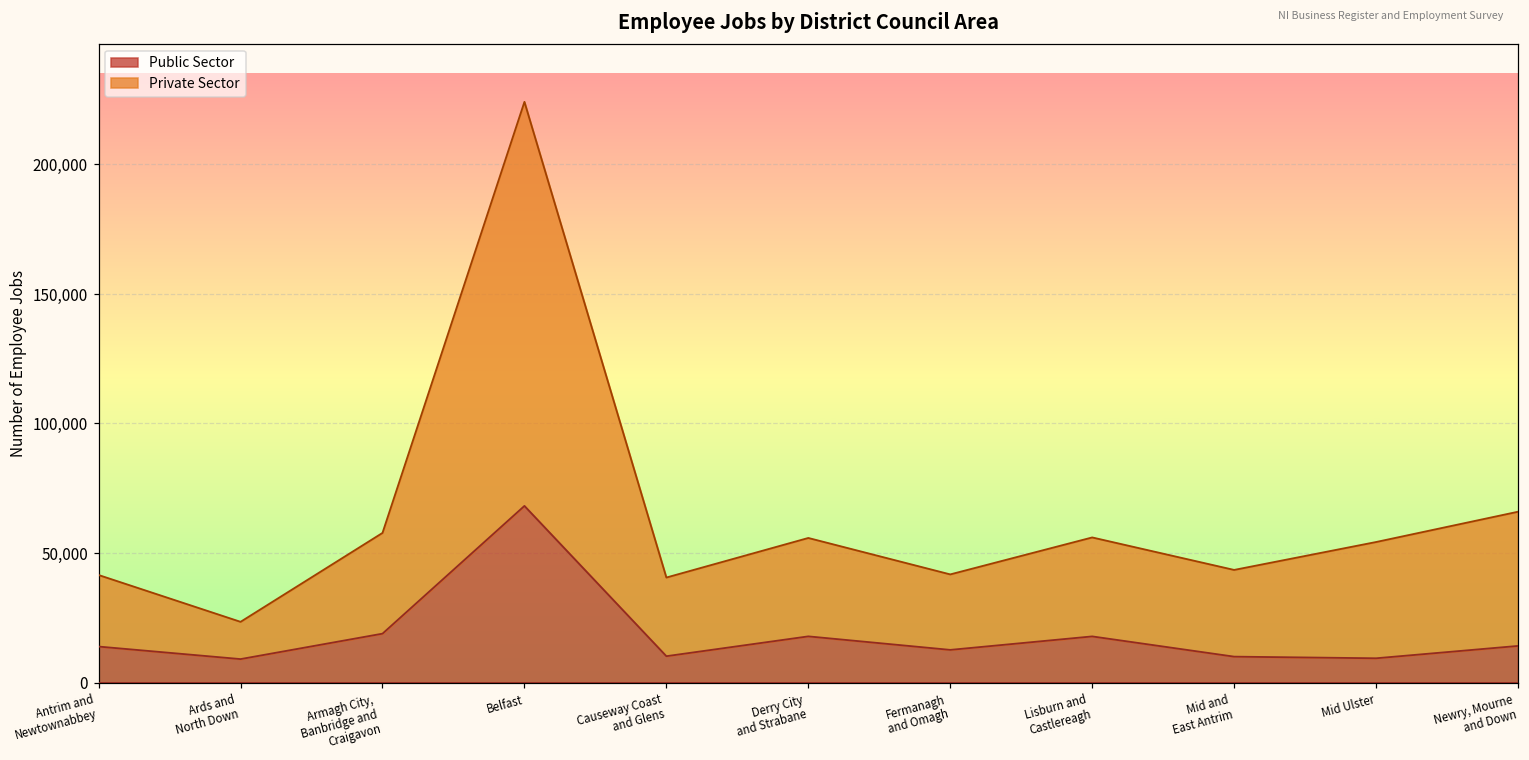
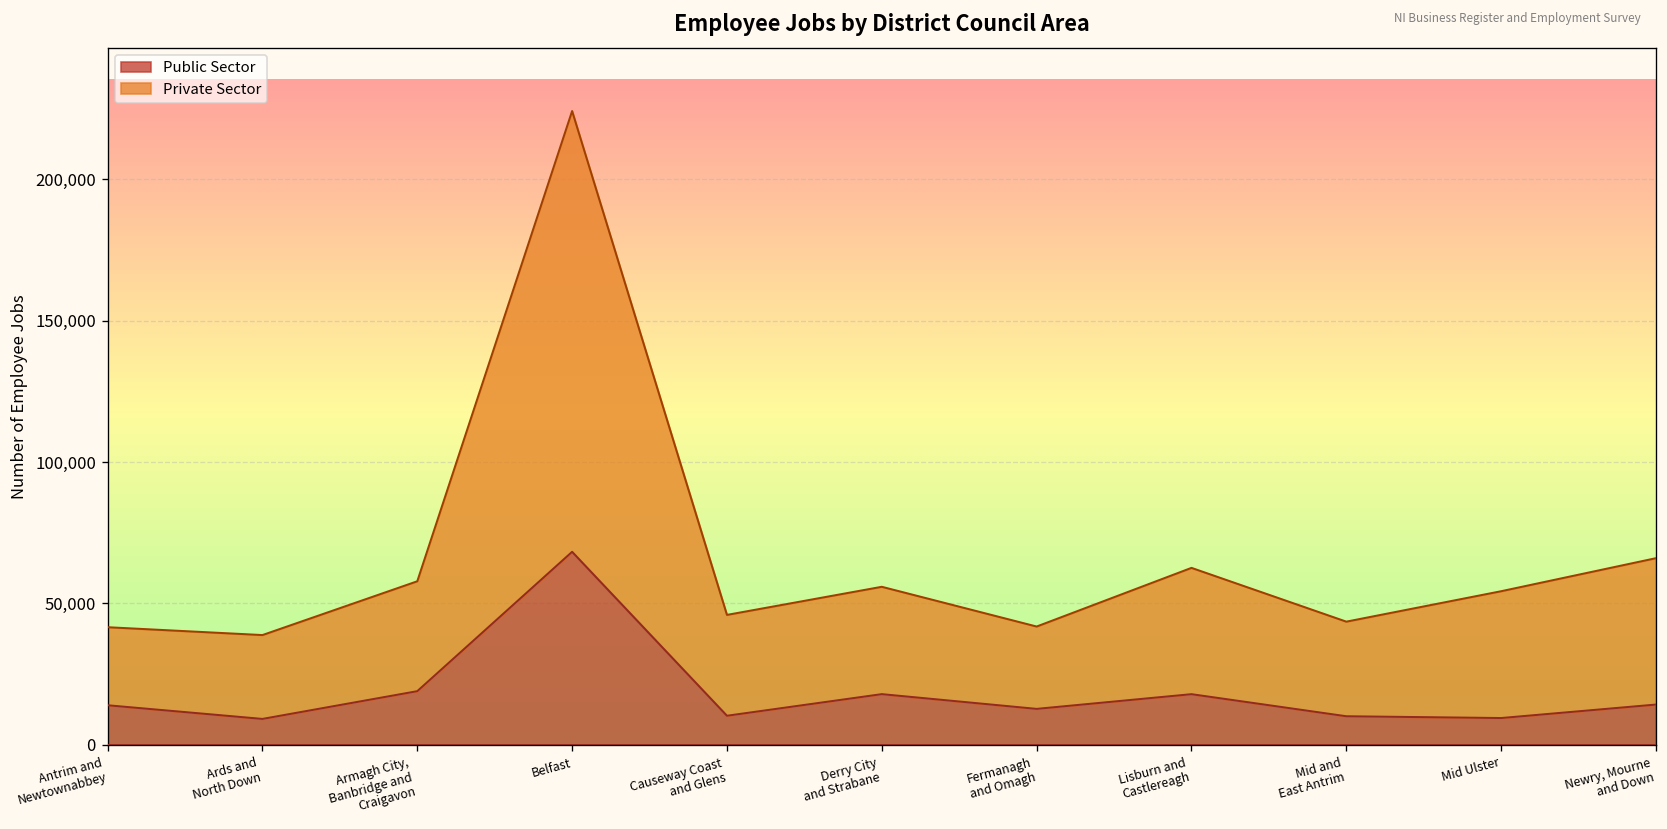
Private Sector, Ards and North Down: 14,000 -> 30,000
Private Sector, Causeway Coast and Glens: 30,000 -> 36,000
Private Sector, Lisburn and Castlereagh: 38,000 -> 45,000
